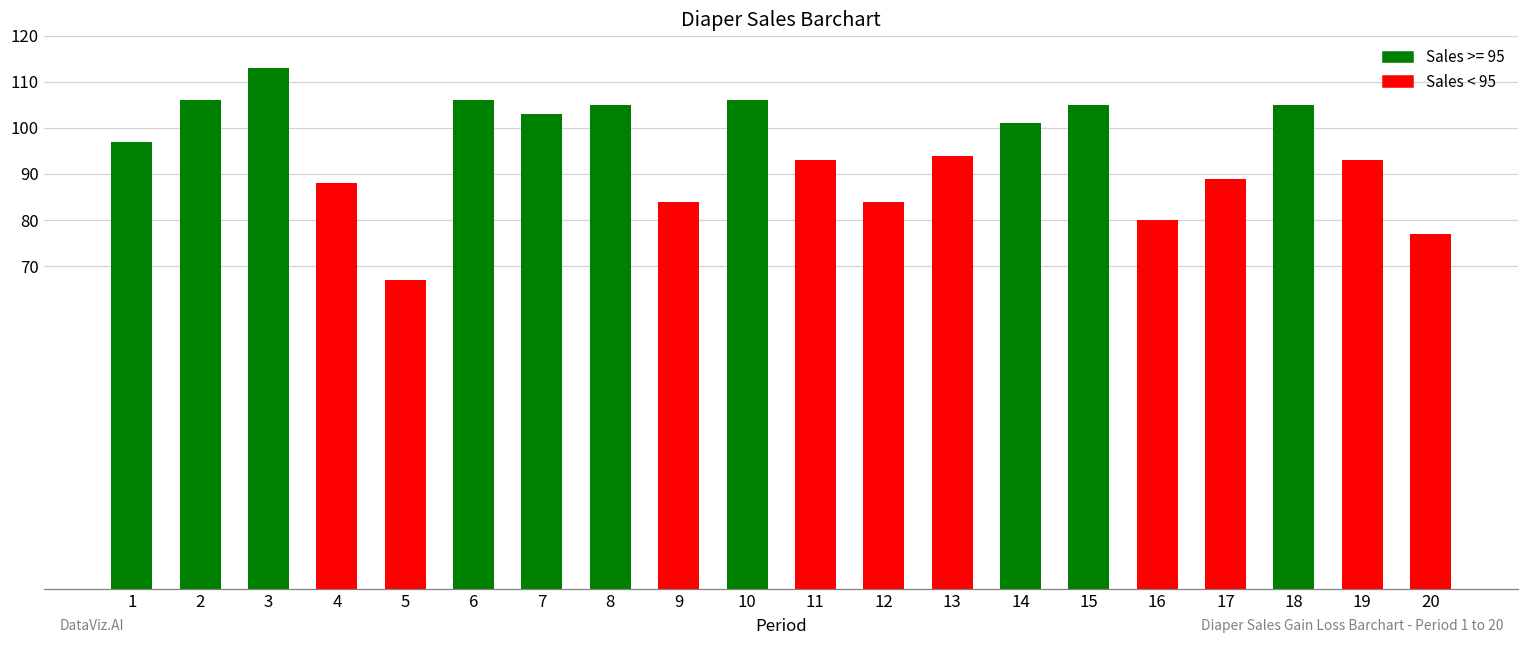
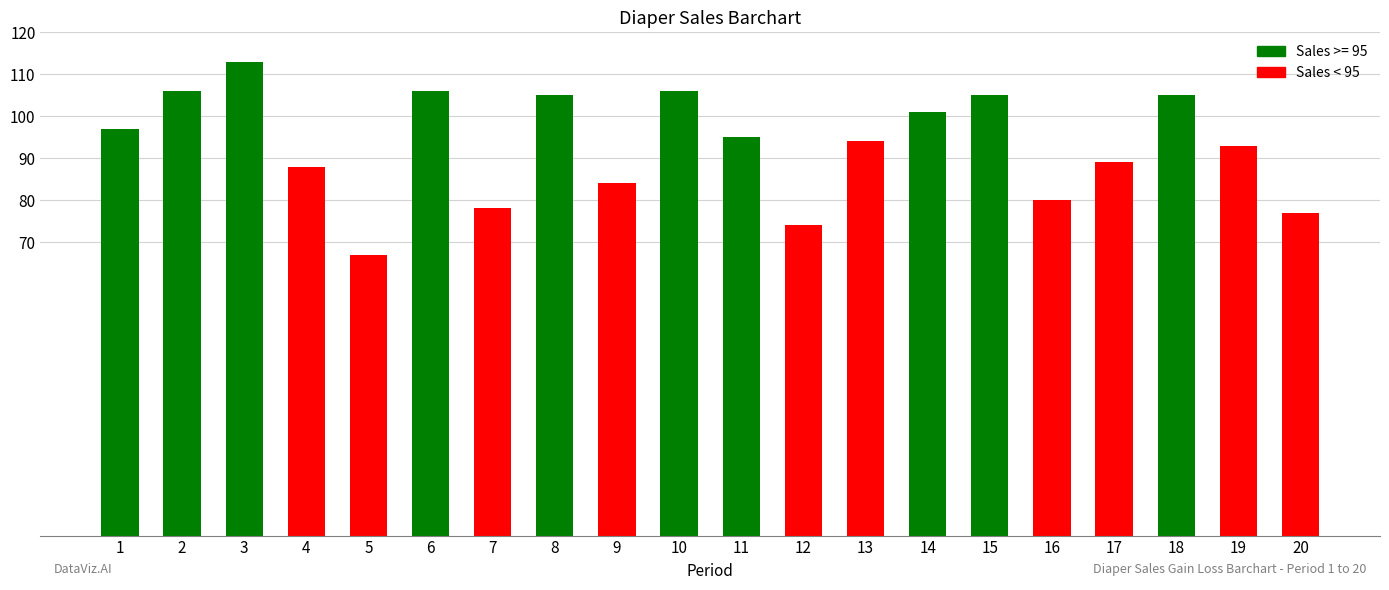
7: 103 -> 78
11: 93 -> 95
12: 84 -> 74
